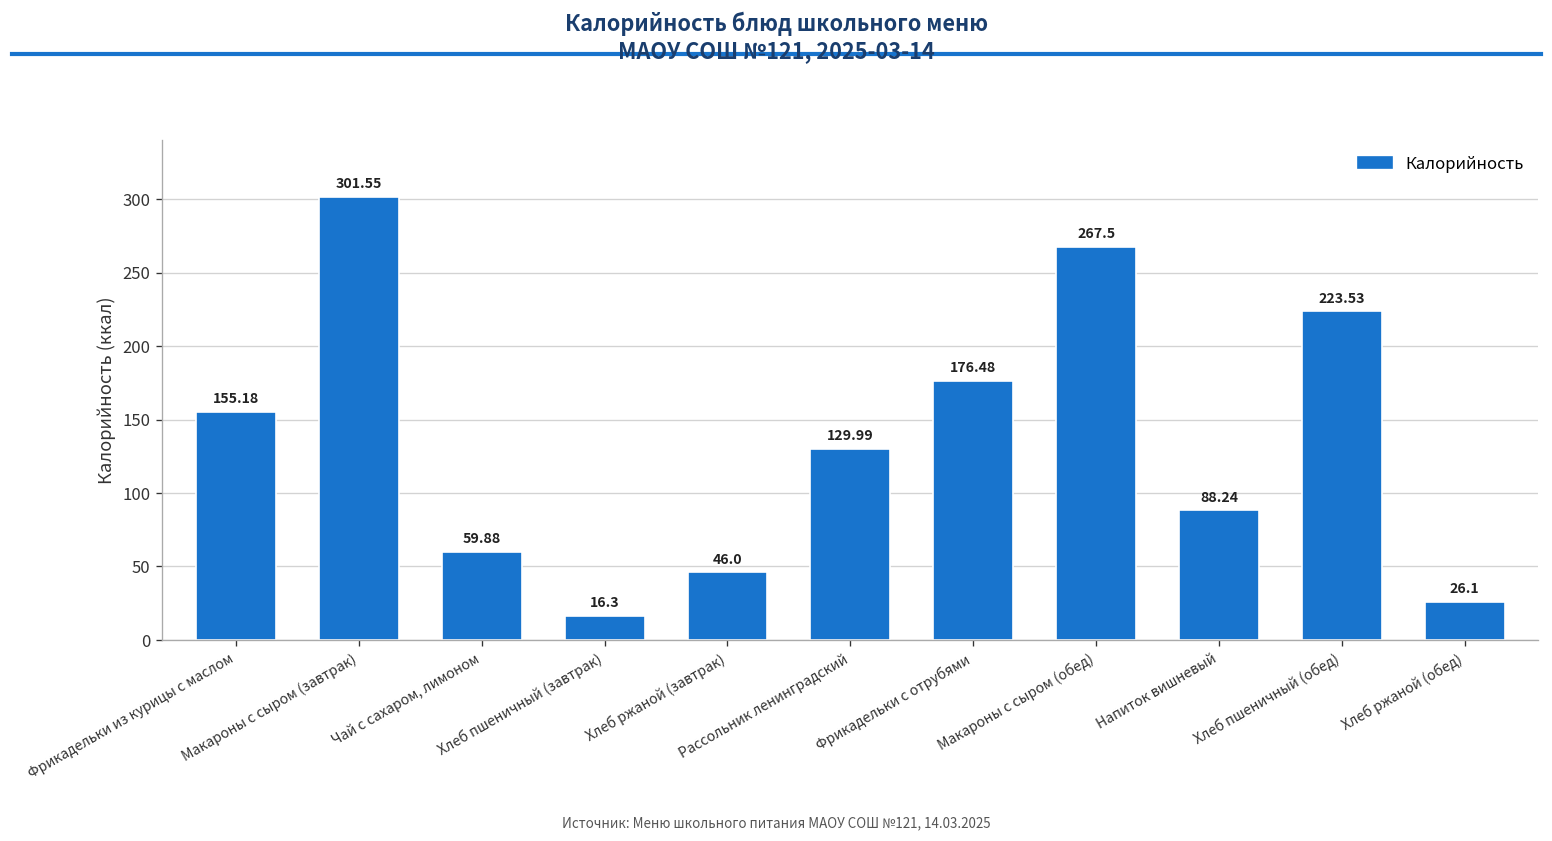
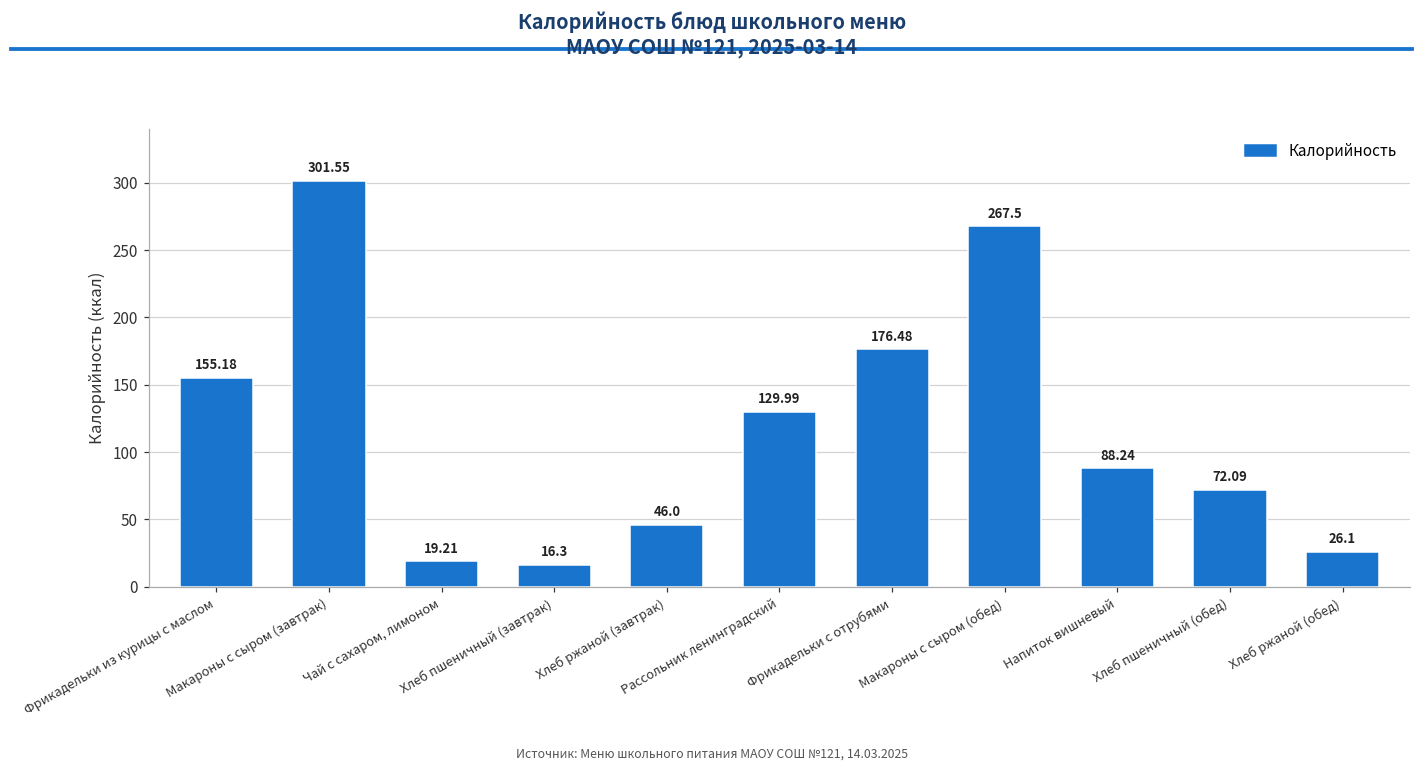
Чай с сахаром, лимоном: 59.88 -> 19.21
Хлеб пшеничный (обед): 223.53 -> 72.09
